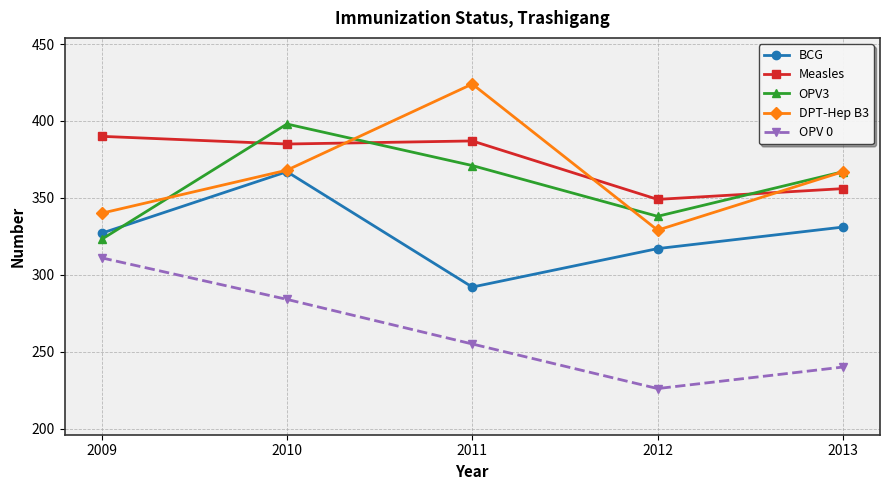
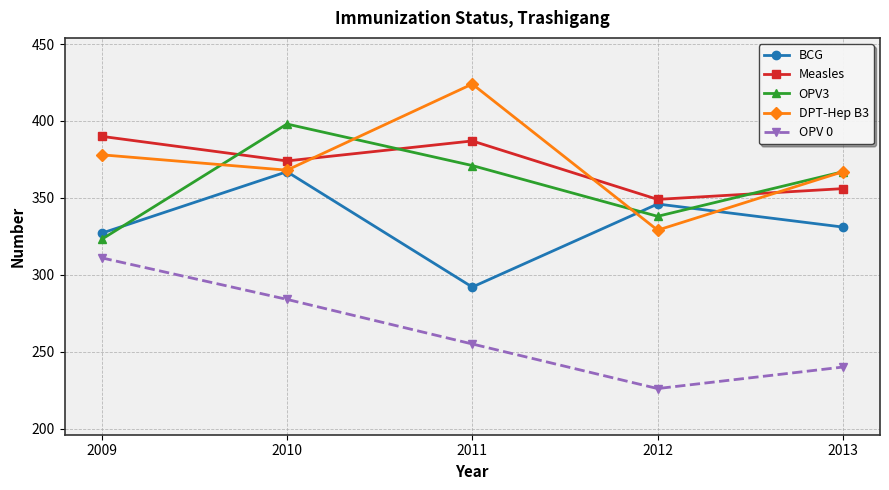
DPT-Hep B3, 2009: 340 -> 378
Measles, 2010: 385 -> 374
BCG, 2012: 317 -> 346
